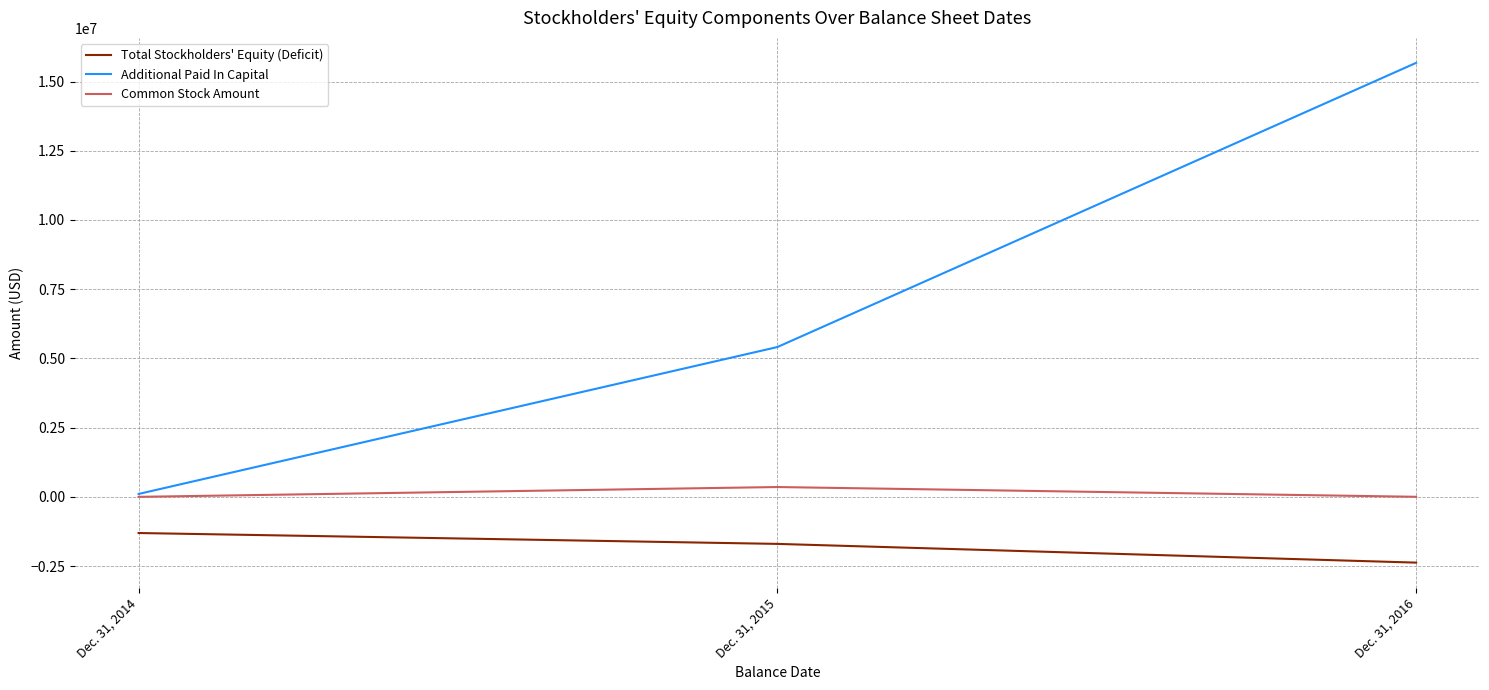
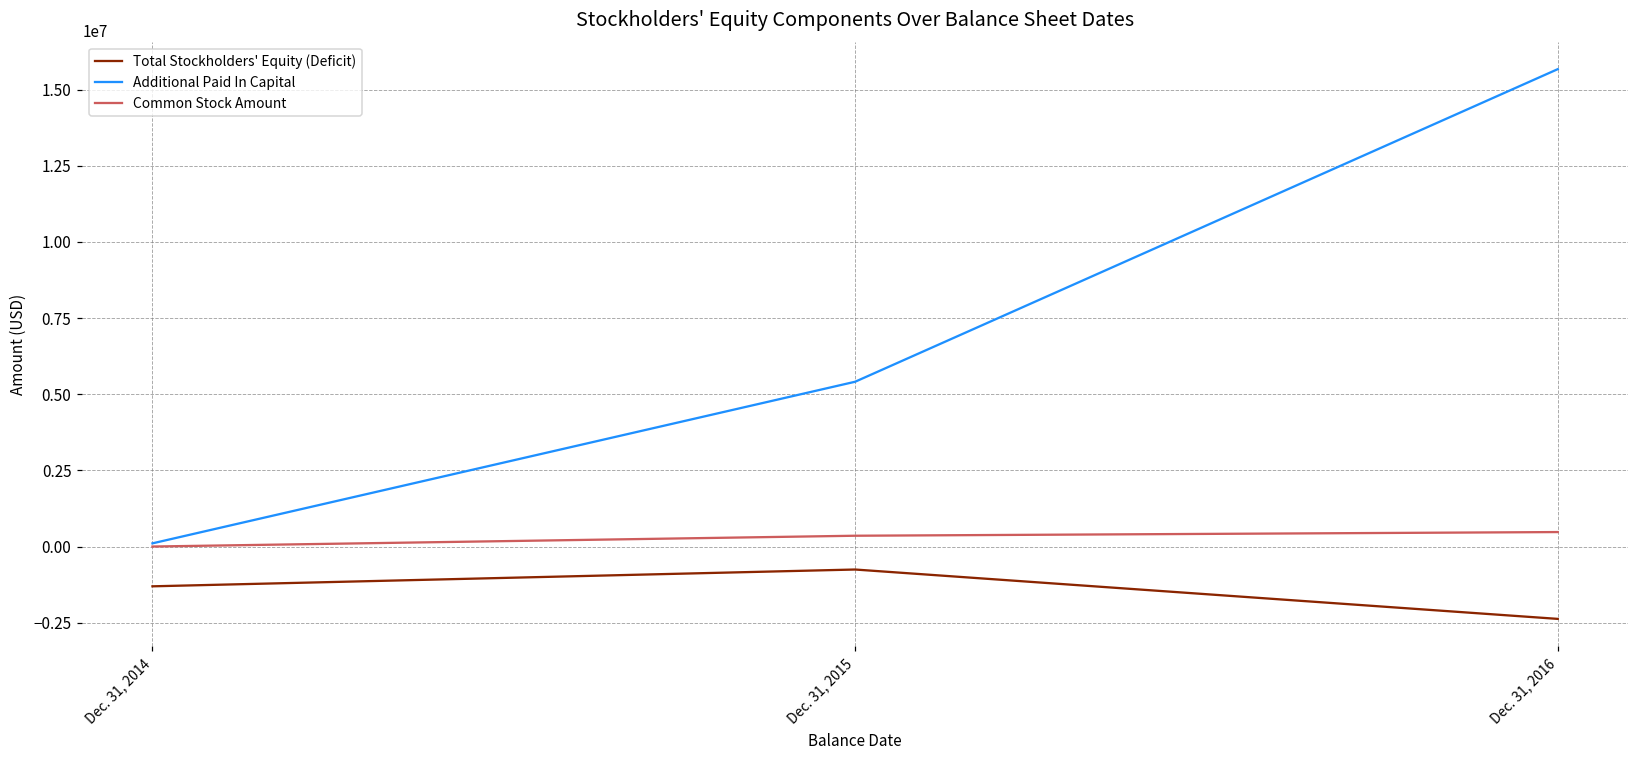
Total Stockholders' Equity (Deficit), Dec. 31, 2015: -1700000 -> -800000
Common Stock Amount, Dec. 31, 2016: 0 -> 500000
